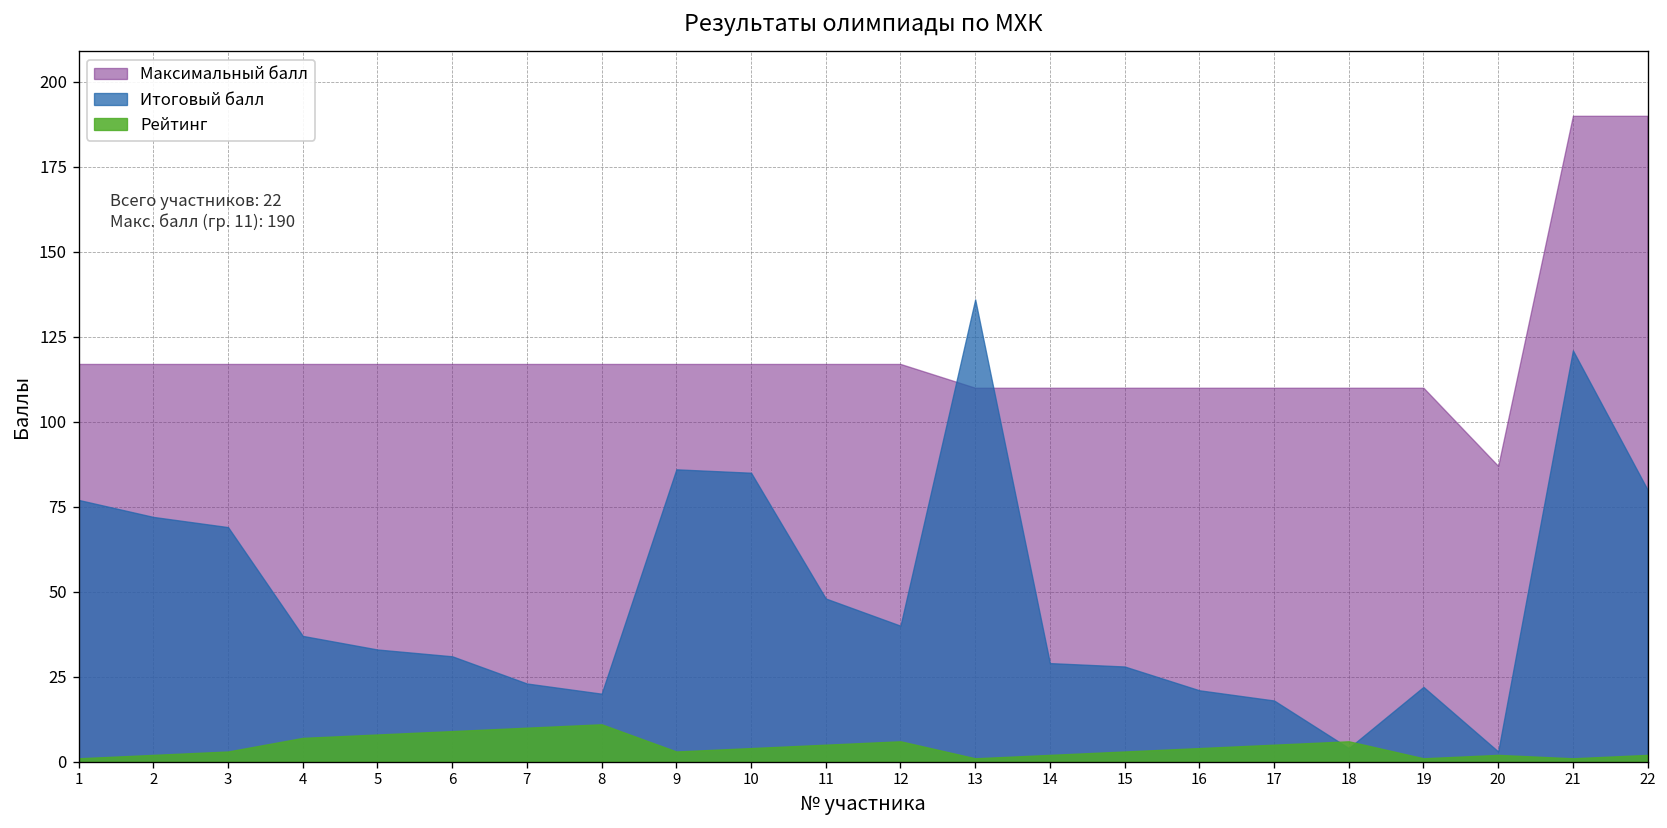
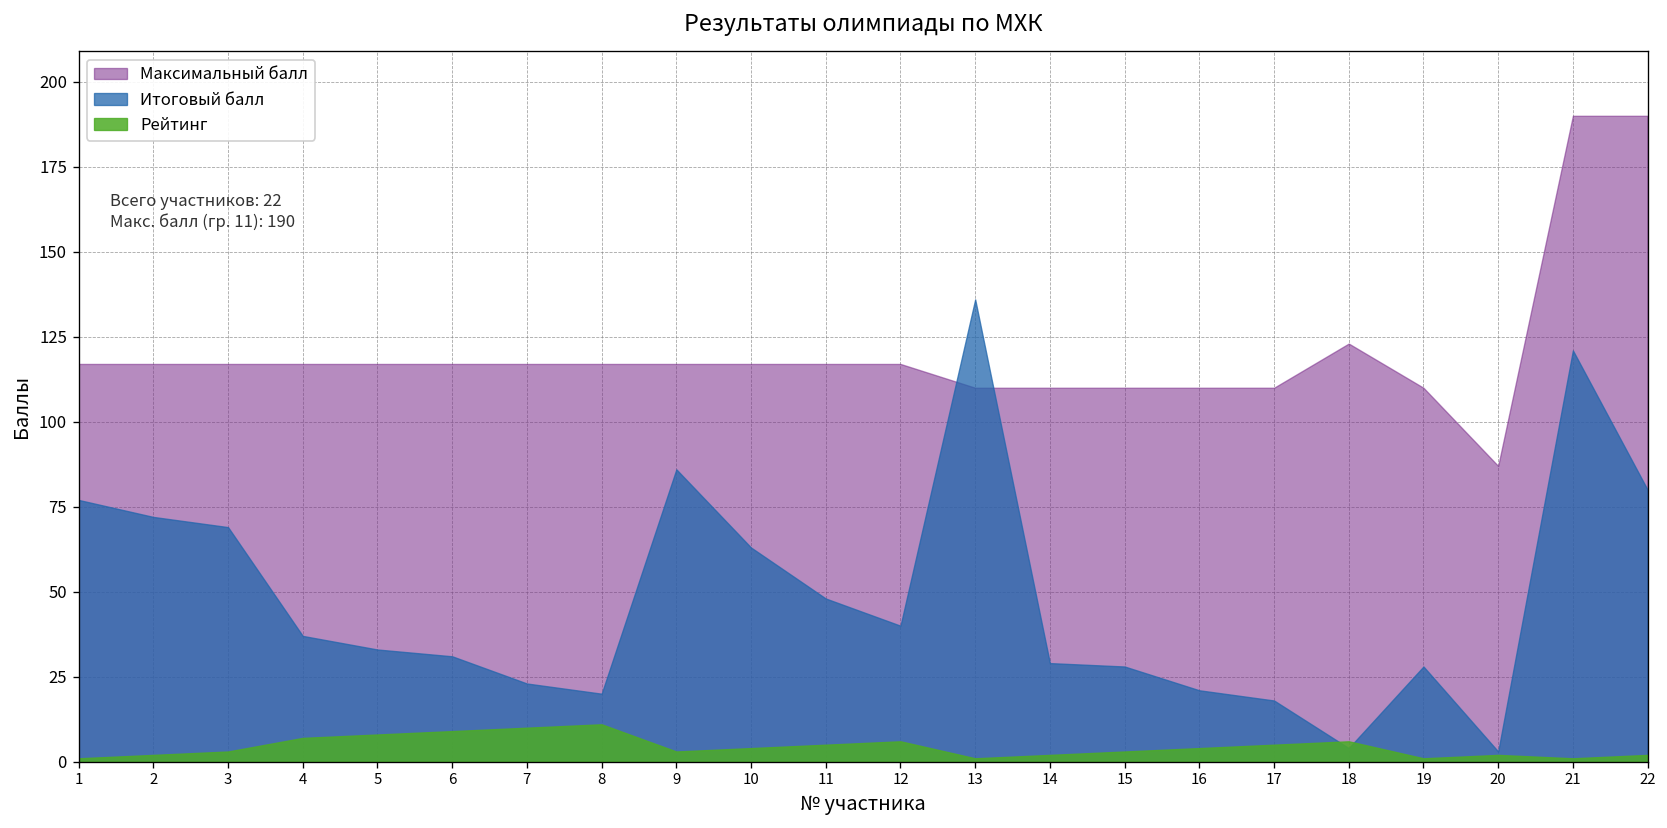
Итоговый балл, 10: 85 -> 63
Максимальный балл, 18: 110 -> 123
Итоговый балл, 19: 22 -> 28
